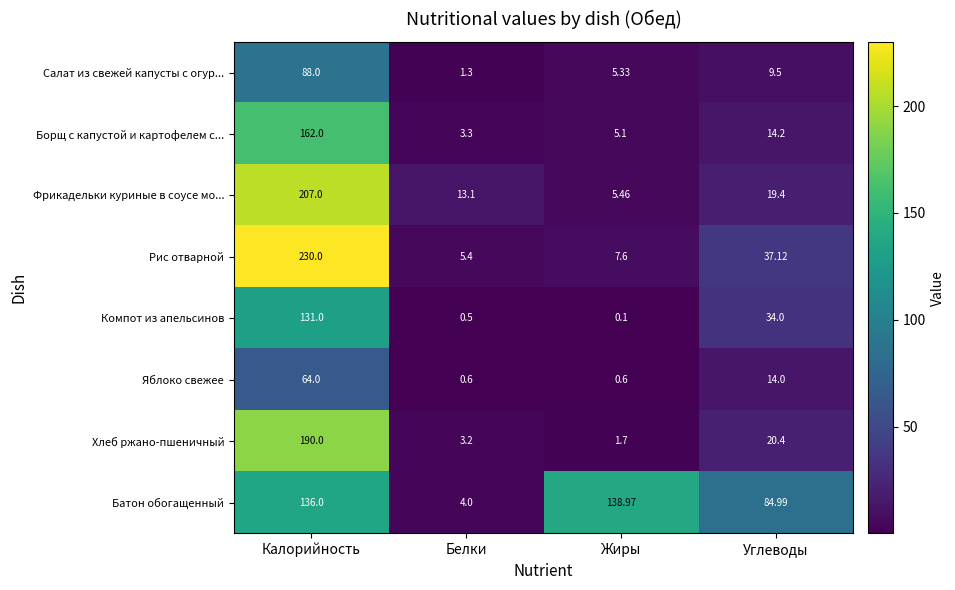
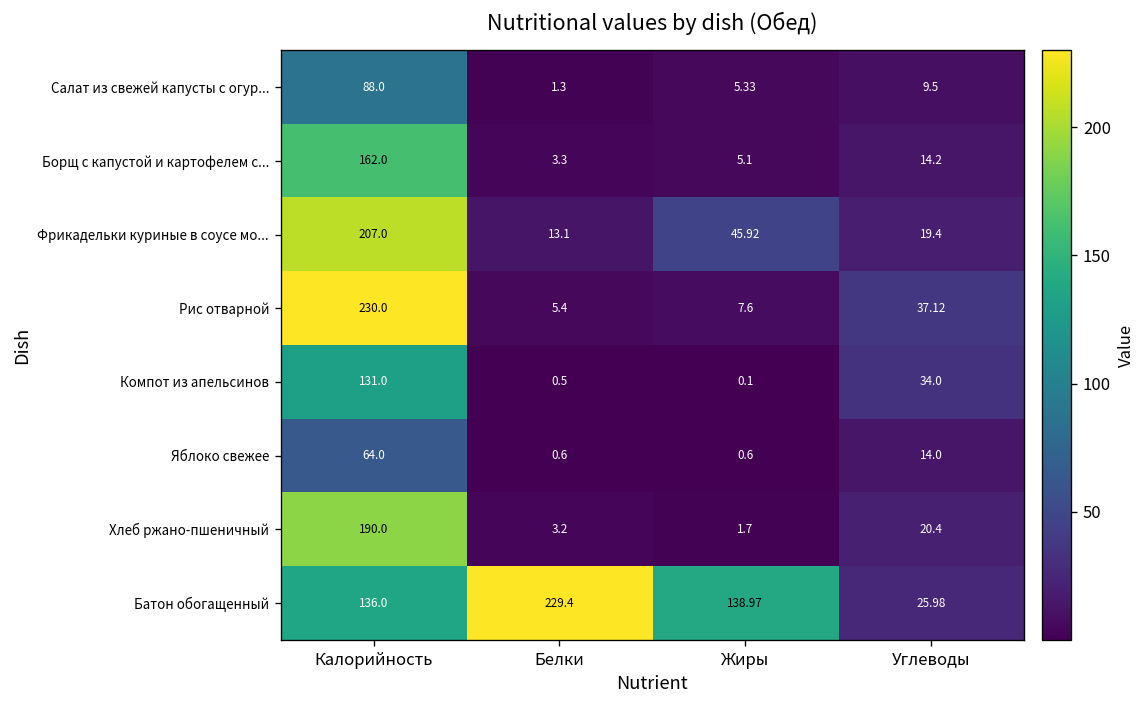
Фрикадельки куриные в соусе мо..., Жиры: 5.46 -> 45.92
Батон обогащенный, Белки: 4.0 -> 229.4
Батон обогащенный, Углеводы: 84.99 -> 25.98
